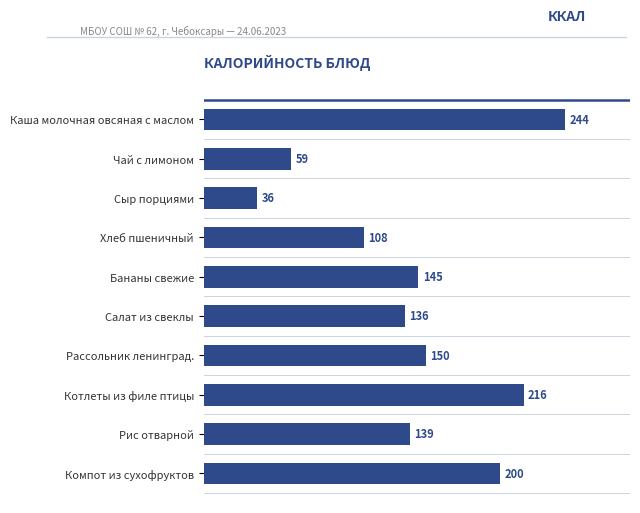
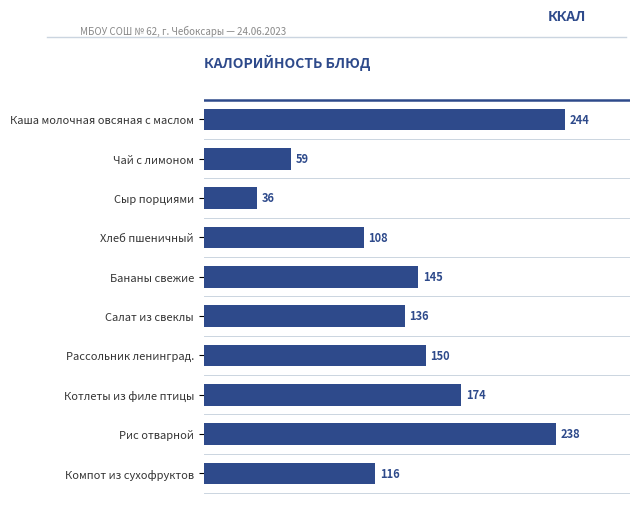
Котлеты из филе птицы: 216 -> 174
Рис отварной: 139 -> 238
Компот из сухофруктов: 200 -> 116
